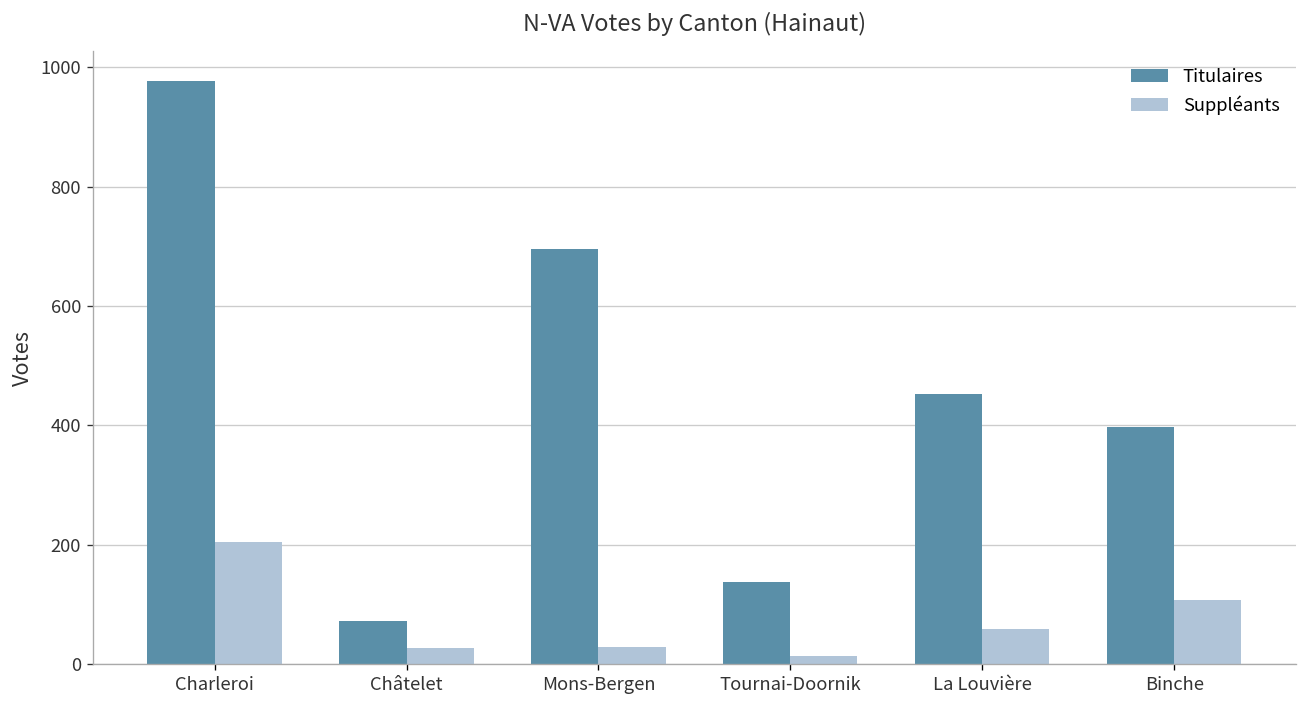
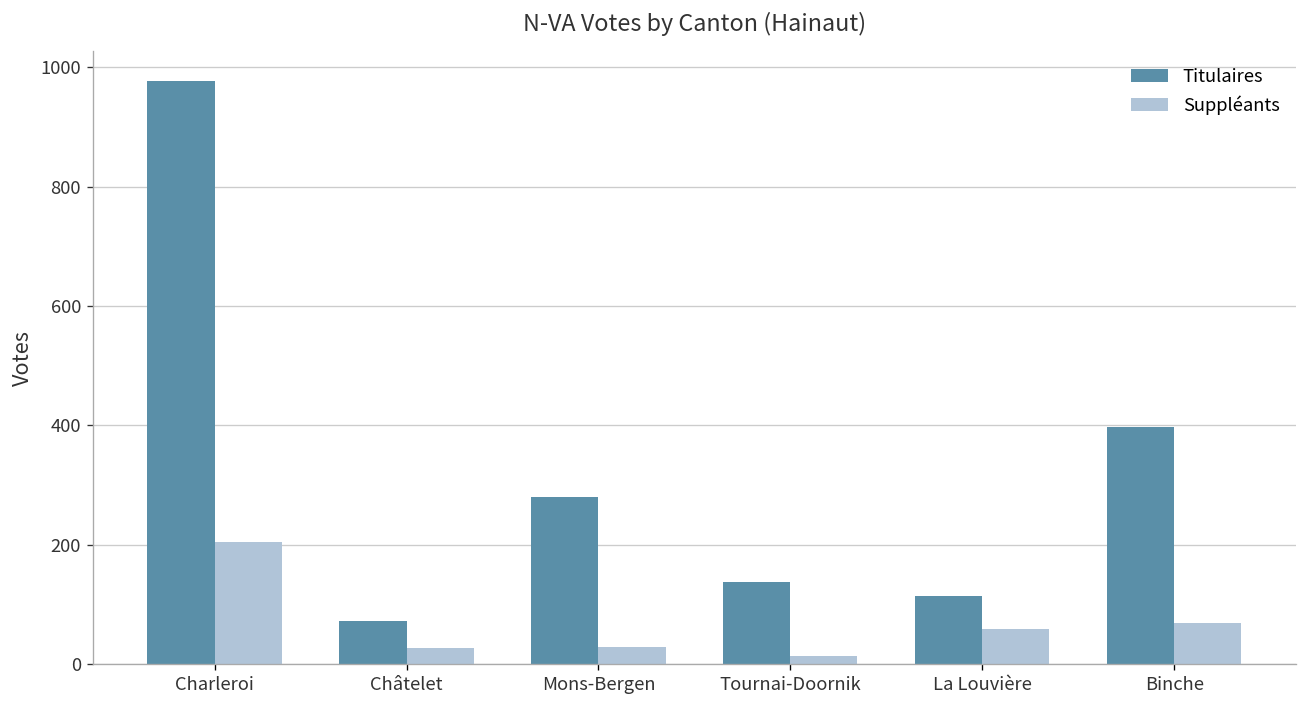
Titulaires, Mons-Bergen: 700 -> 280
Titulaires, La Louvière: 450 -> 110
Suppléants, Binche: 110 -> 70
